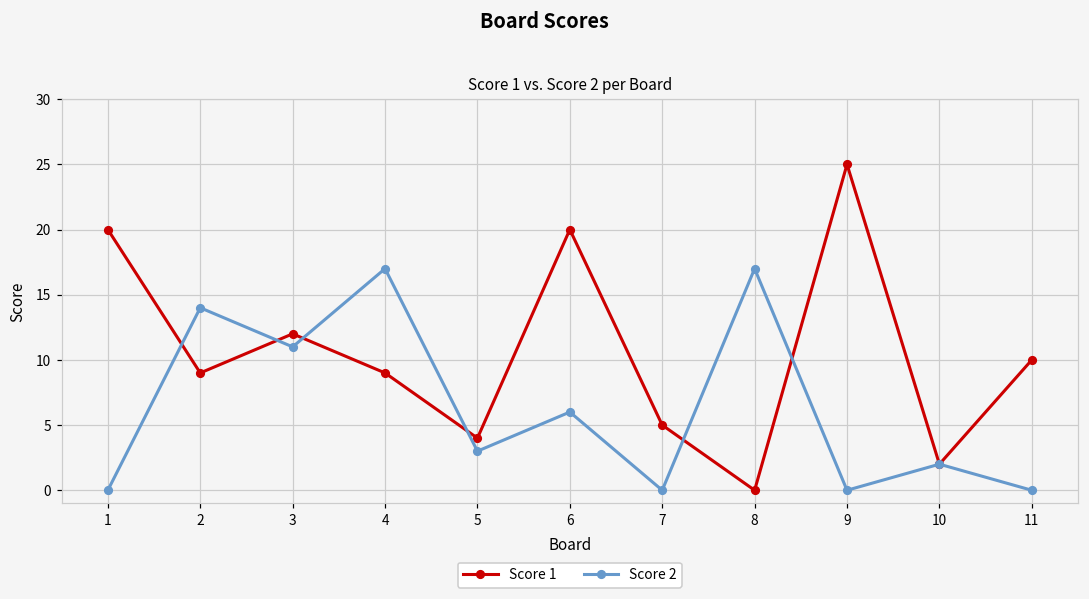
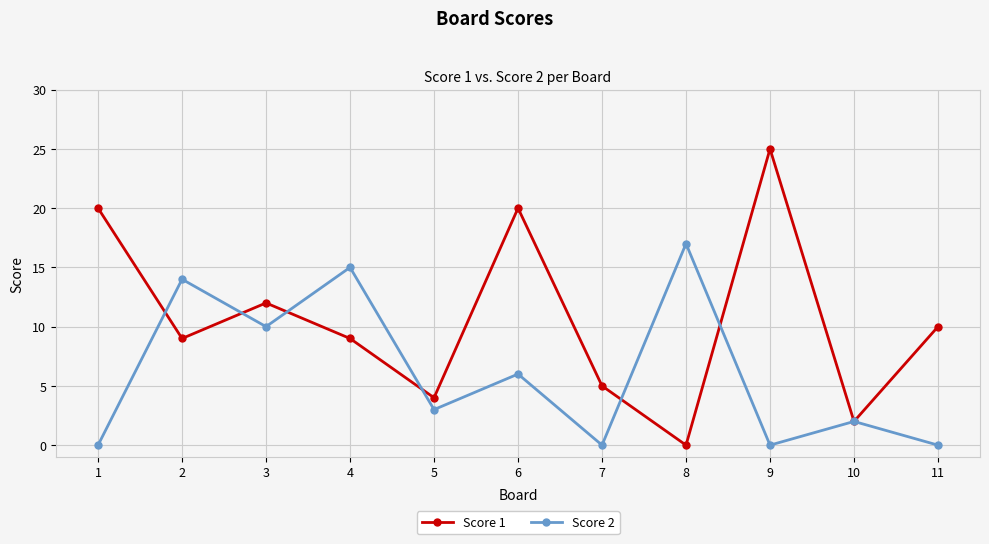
Score 2, 3: 11 -> 10
Score 2, 4: 17 -> 15
